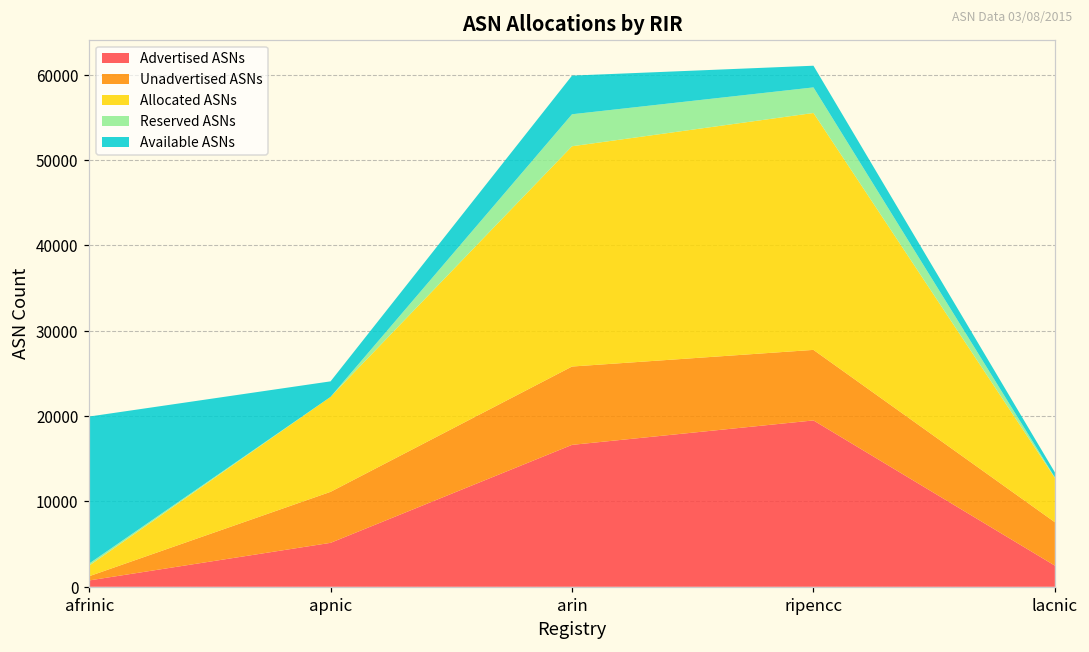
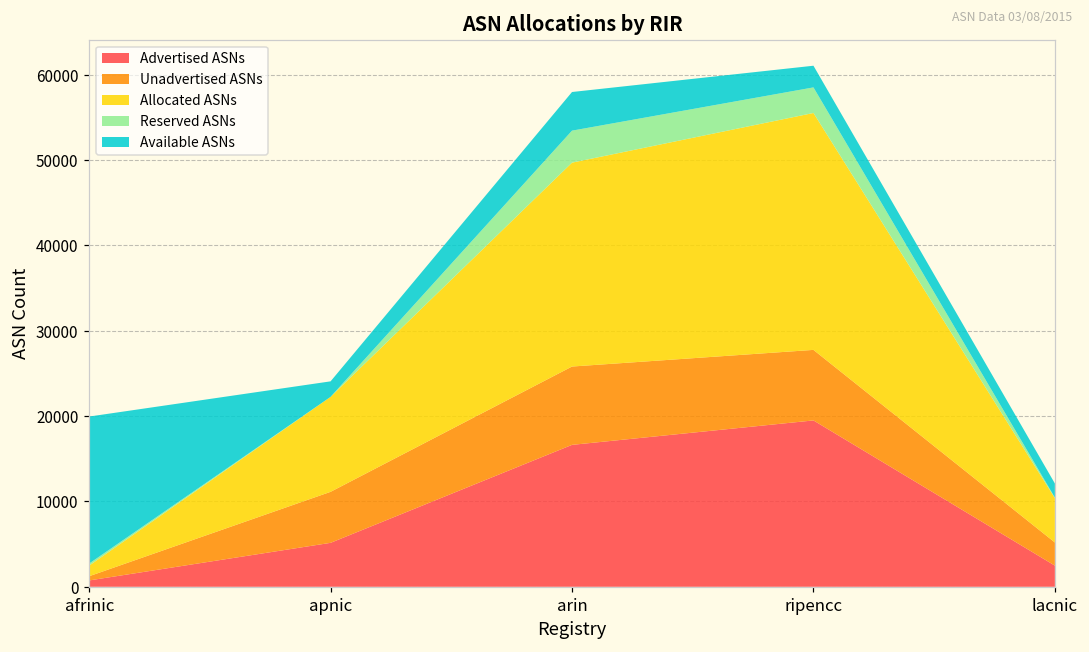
Allocated ASNs, arin: 26000 -> 24000
Unadvertised ASNs, lacnic: 5000 -> 3000
Available ASNs, lacnic: 1000 -> 2000
